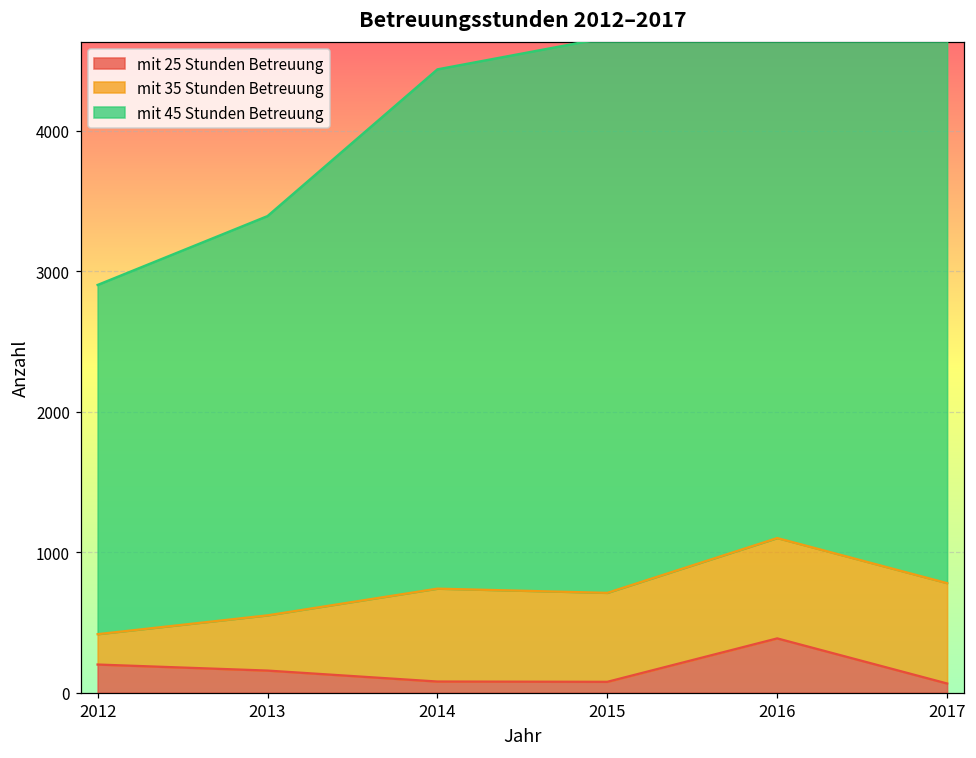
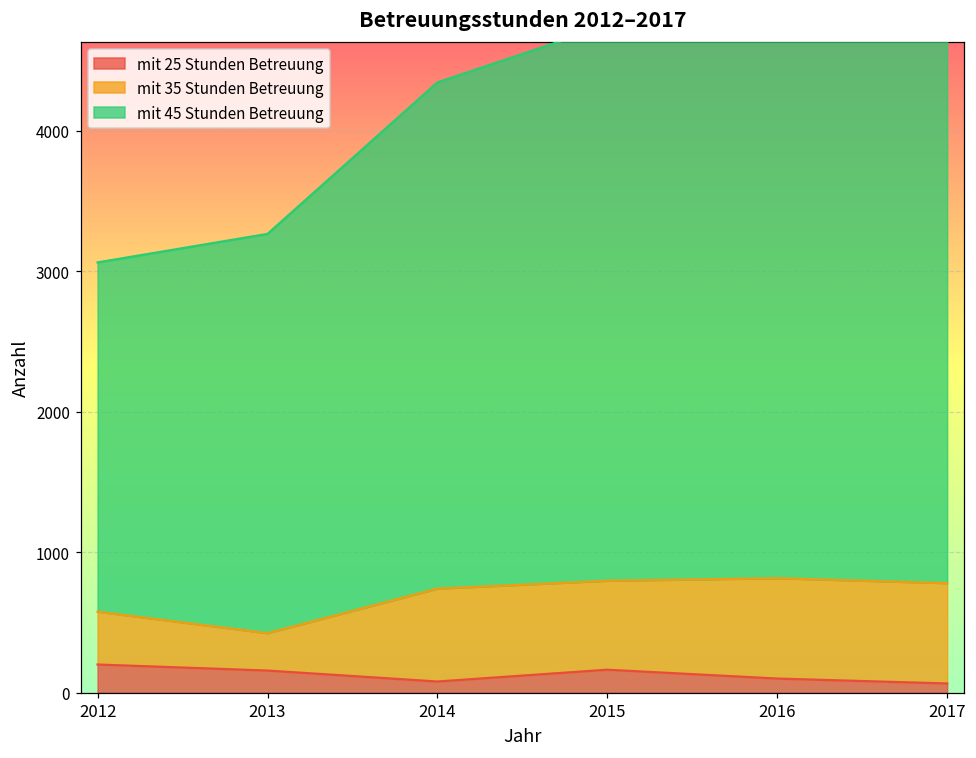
mit 35 Stunden Betreuung, 2012: 220 -> 380
mit 35 Stunden Betreuung, 2013: 390 -> 270
mit 45 Stunden Betreuung, 2014: 3700 -> 3600
mit 25 Stunden Betreuung, 2015: 80 -> 160
mit 25 Stunden Betreuung, 2016: 390 -> 100
